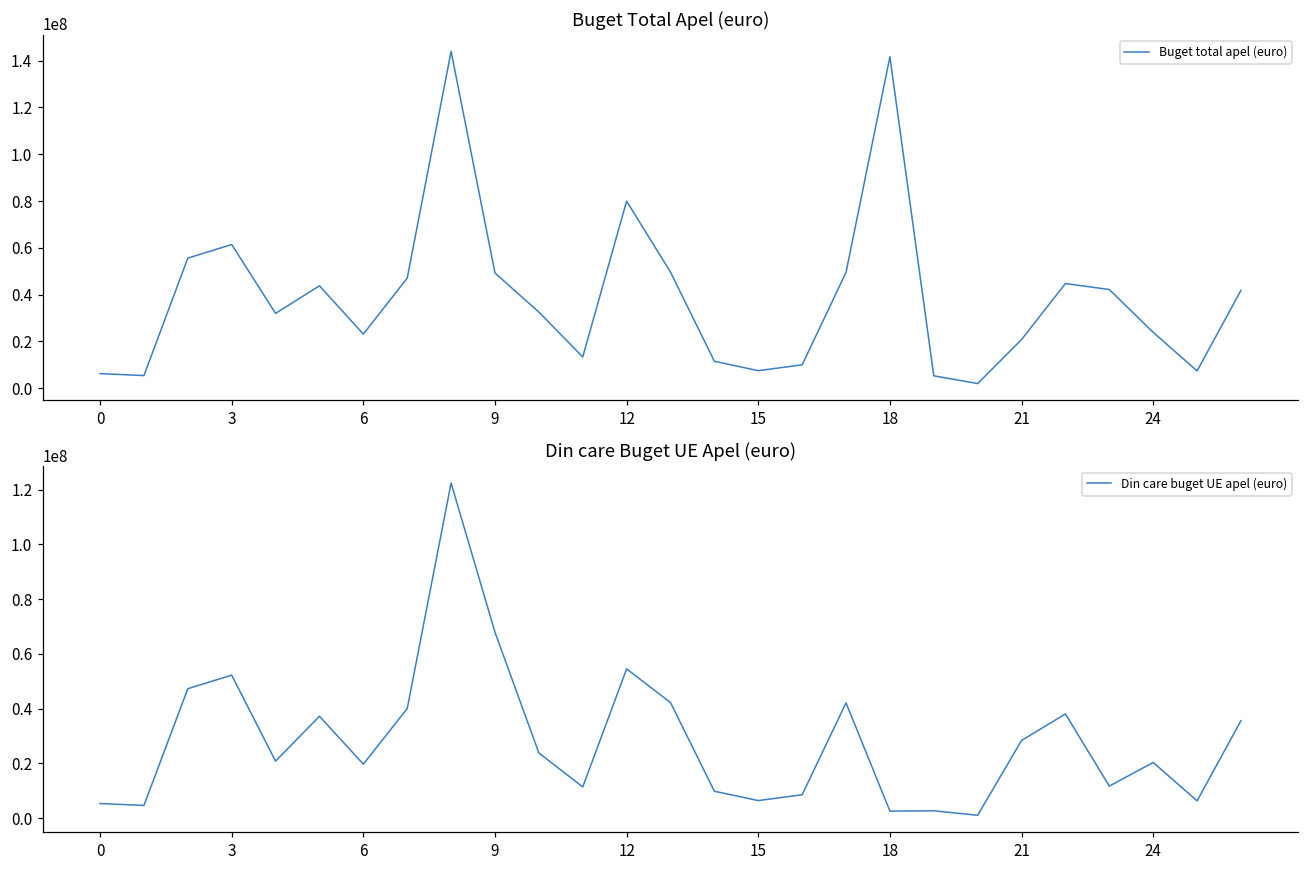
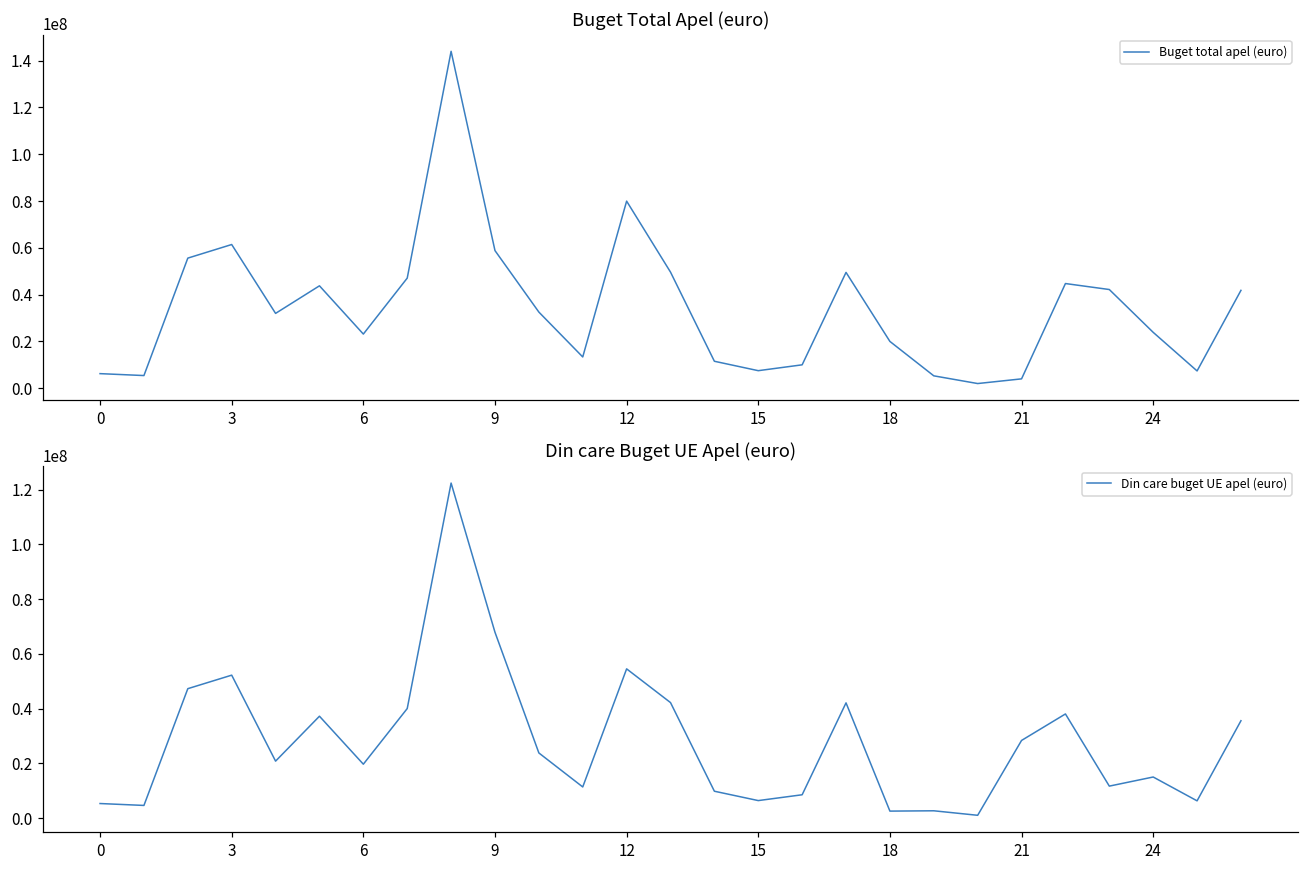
Buget Total Apel (euro), 9: 49000000 -> 59000000
Buget Total Apel (euro), 18: 142000000 -> 20000000
Buget Total Apel (euro), 21: 21000000 -> 4000000
Din care Buget UE Apel (euro), 24: 20000000 -> 15000000
